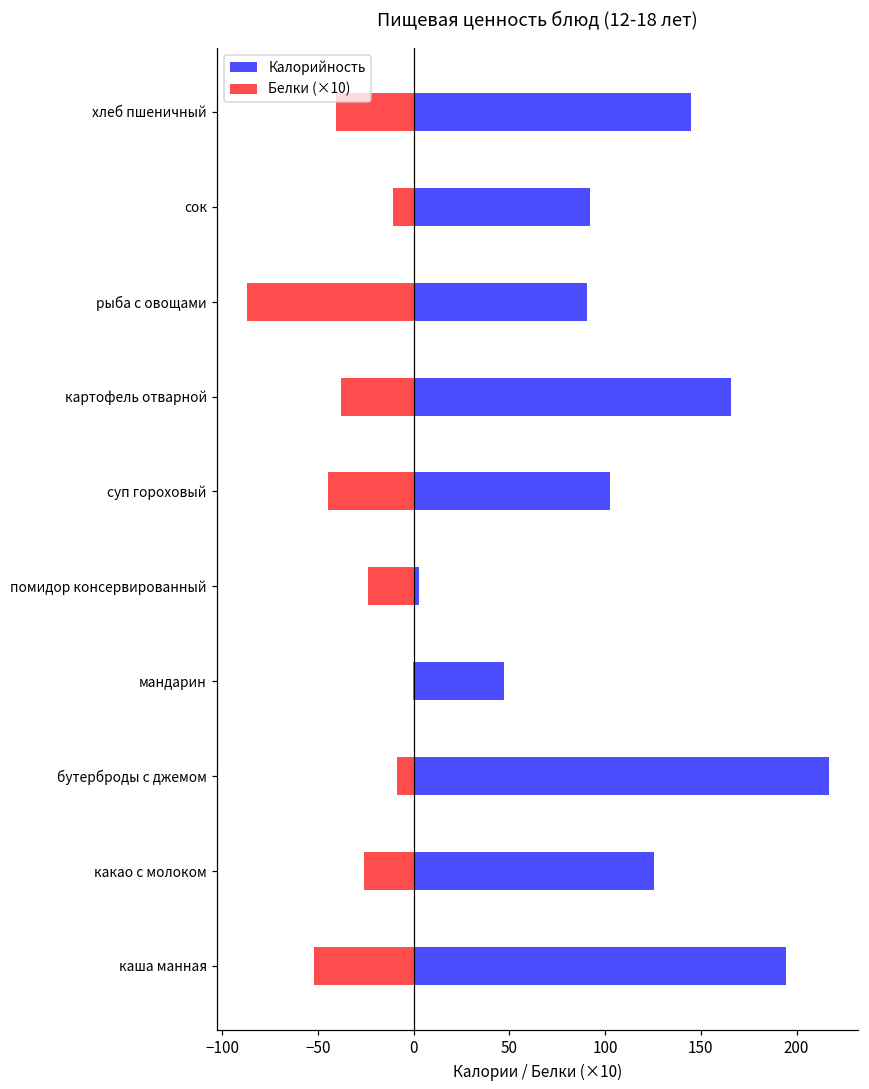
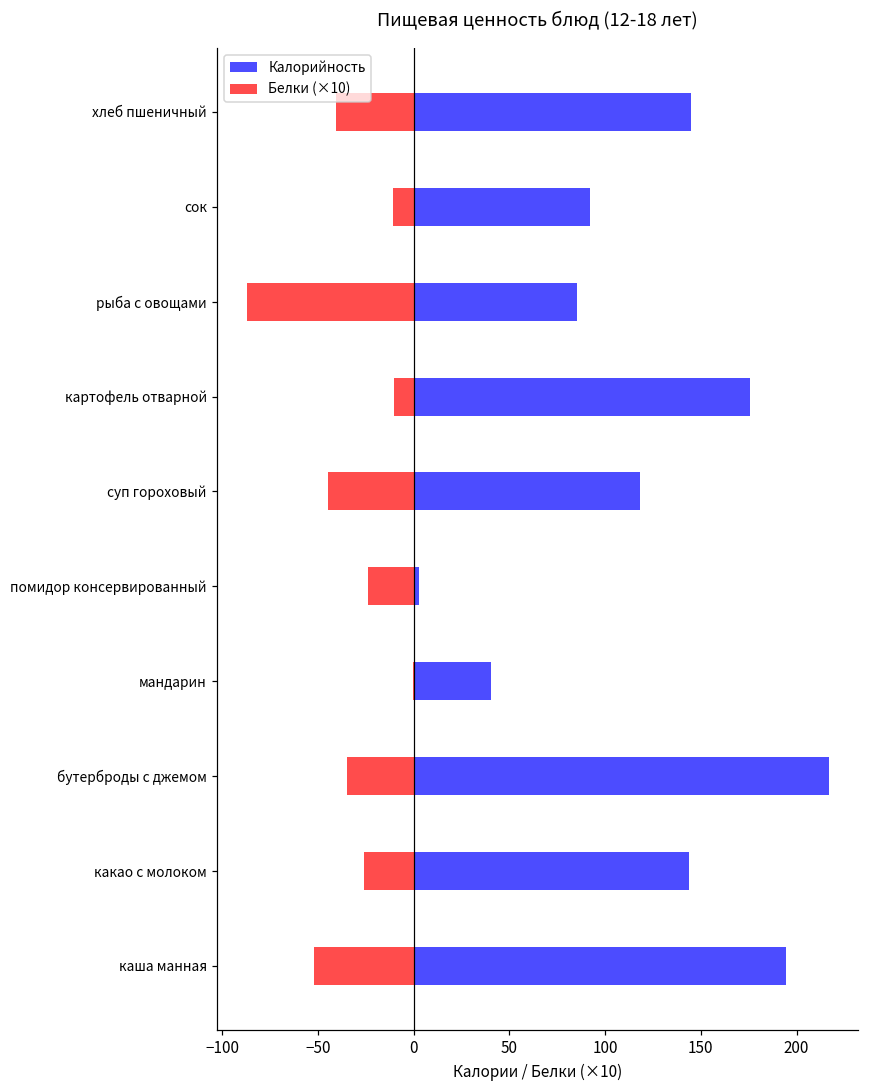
Калорийность, рыба с овощами: 91 -> 85
Калорийность, картофель отварной: 166 -> 176
Белки (×10), картофель отварной: -38 -> -10
Калорийность, суп гороховый: 102 -> 118
Калорийность, мандарин: 47 -> 41
Белки (×10), бутерброды с джемом: -9 -> -35
Калорийность, какао с молоком: 125 -> 144
